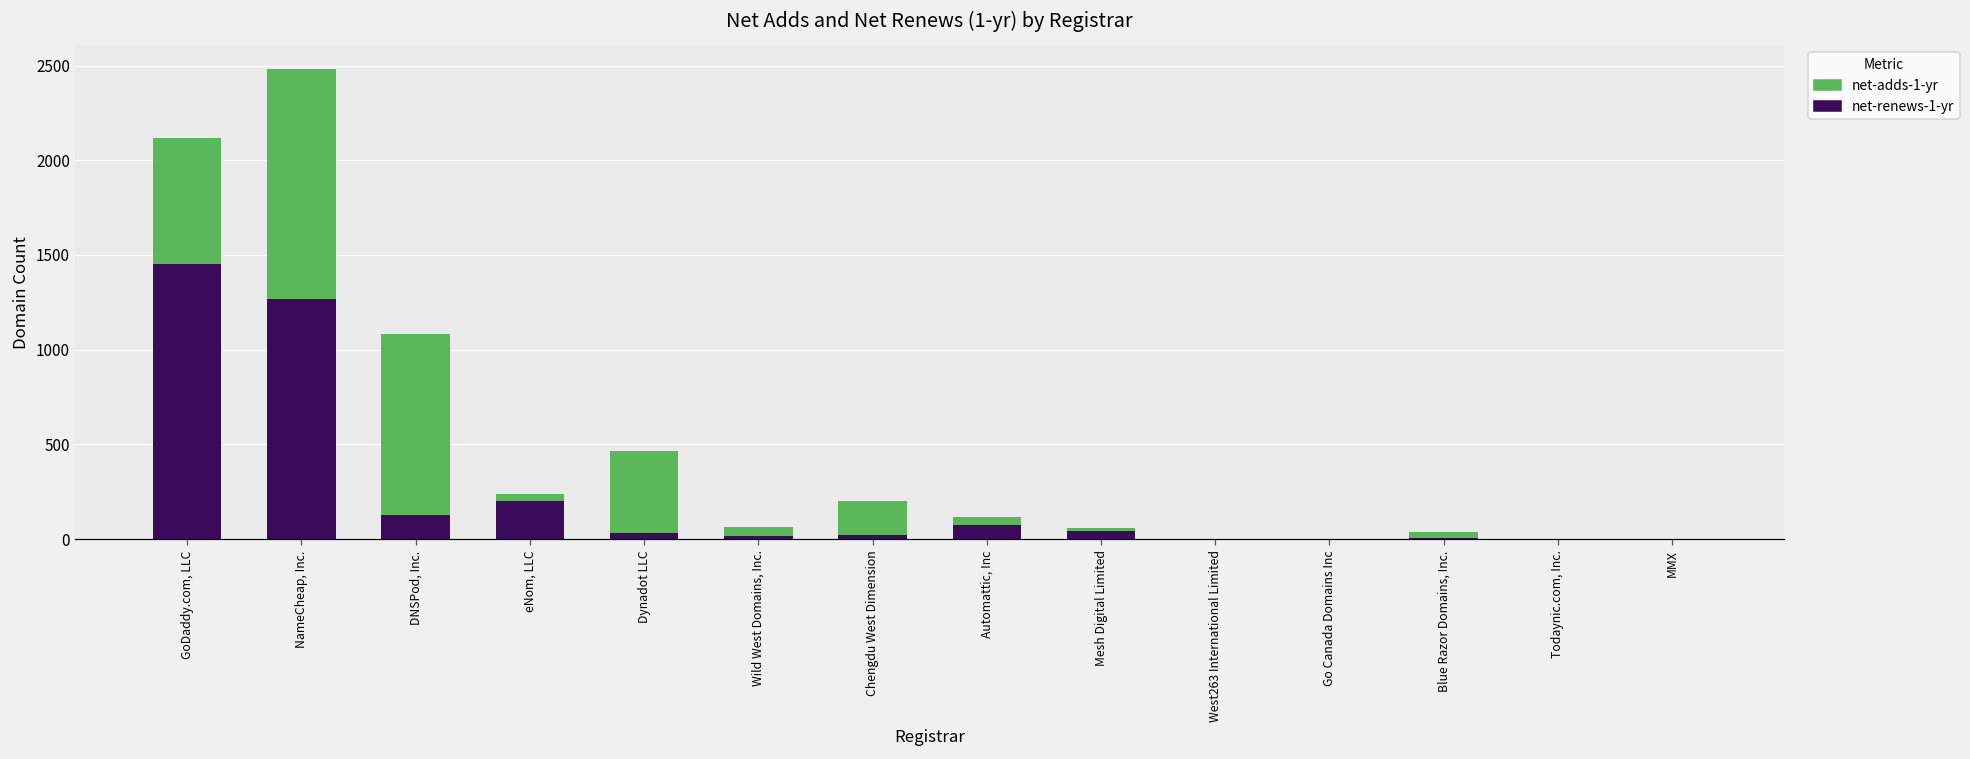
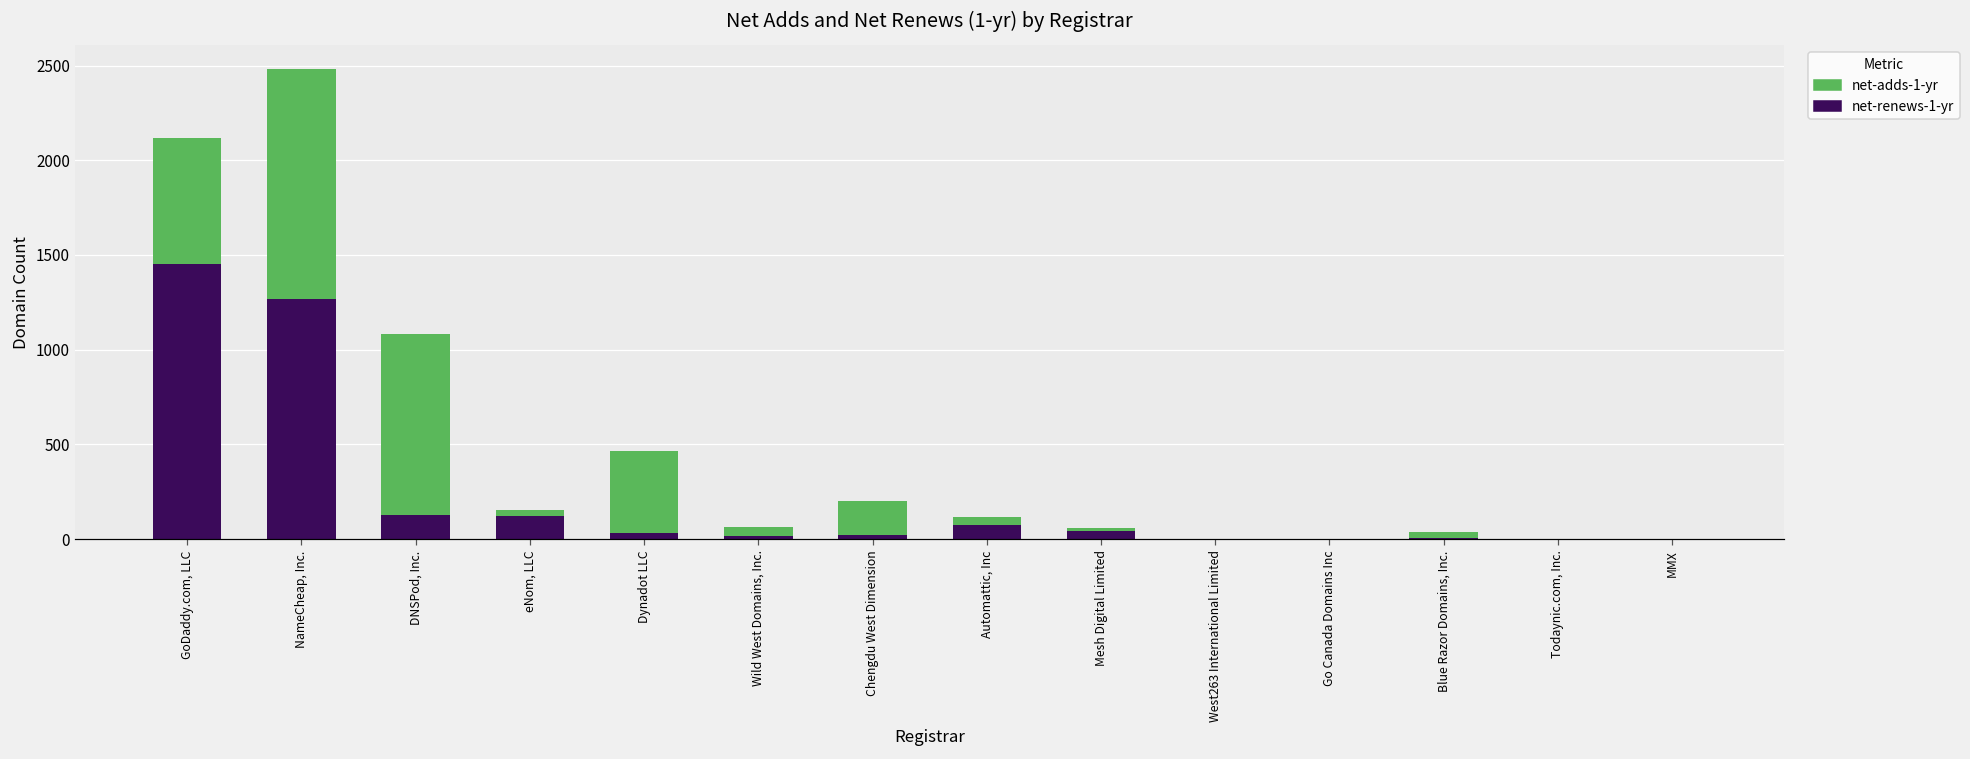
net-renews-1-yr, eNom, LLC: 200 -> 120
